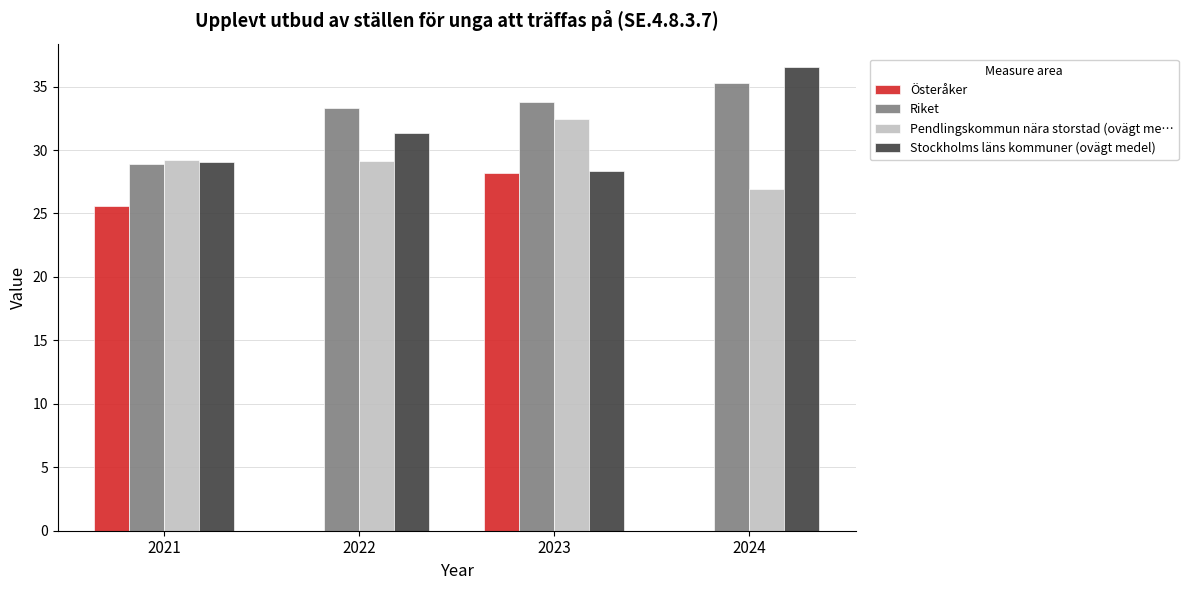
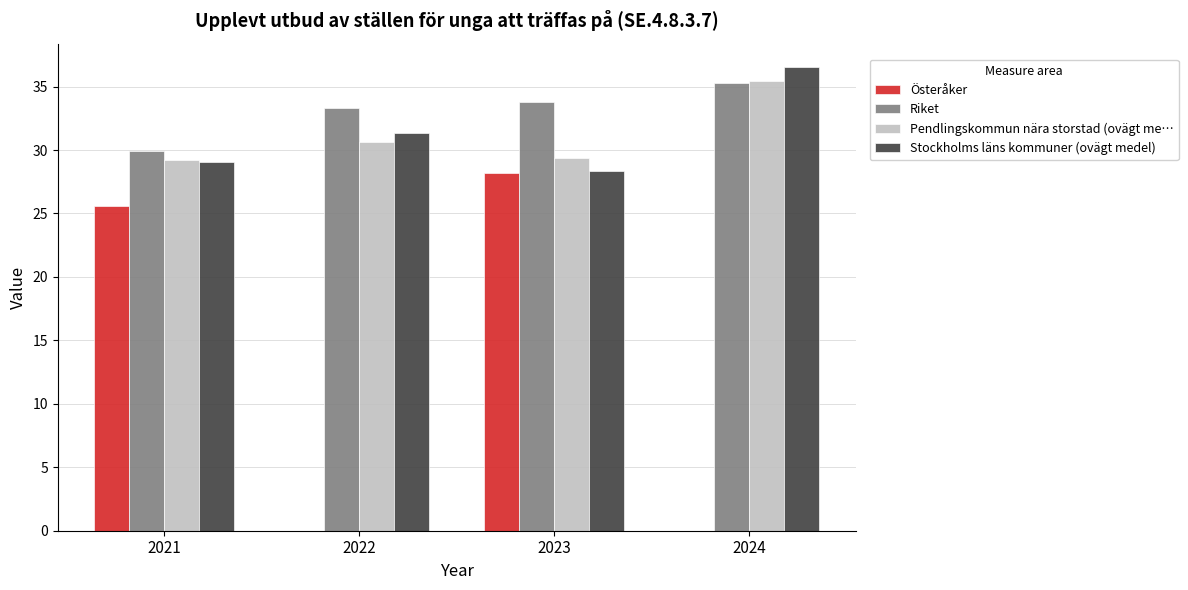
Riket, 2021: 28.9 -> 29.9
Pendlingskommun nära storstad (ovägt me…, 2022: 29.1 -> 30.6
Pendlingskommun nära storstad (ovägt me…, 2023: 32.5 -> 29.4
Pendlingskommun nära storstad (ovägt me…, 2024: 26.9 -> 35.5
